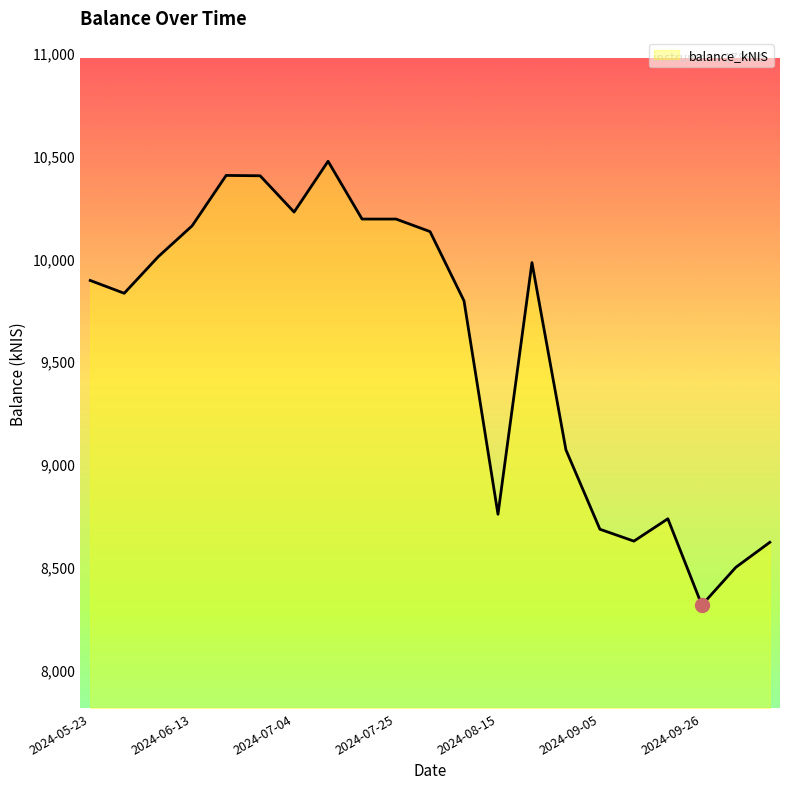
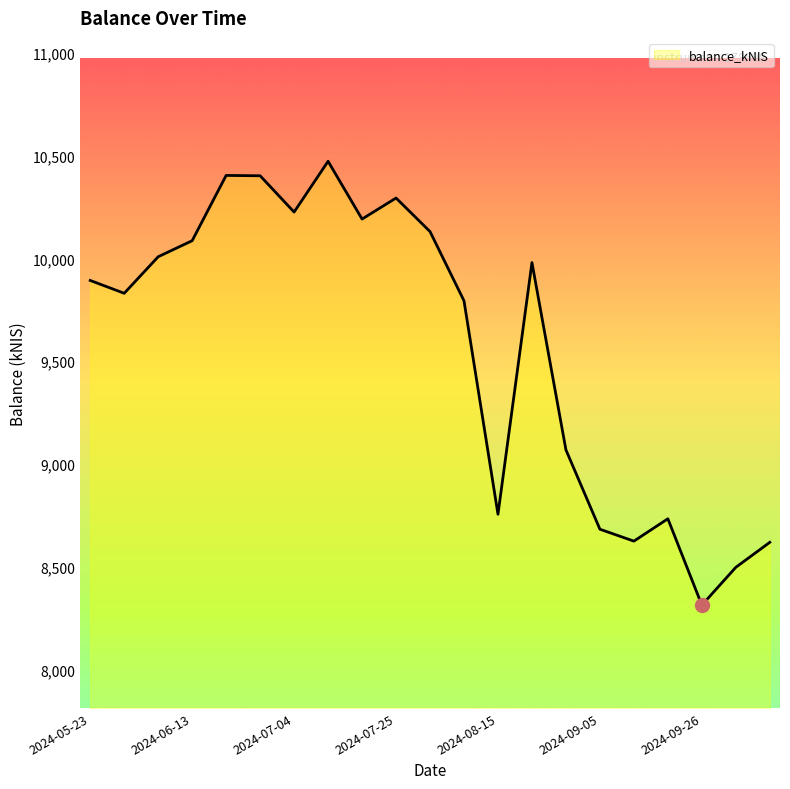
balance_kNIS, 2024-06-13: 10,160 -> 10,090
balance_kNIS, 2024-07-25: 10,190 -> 10,290
